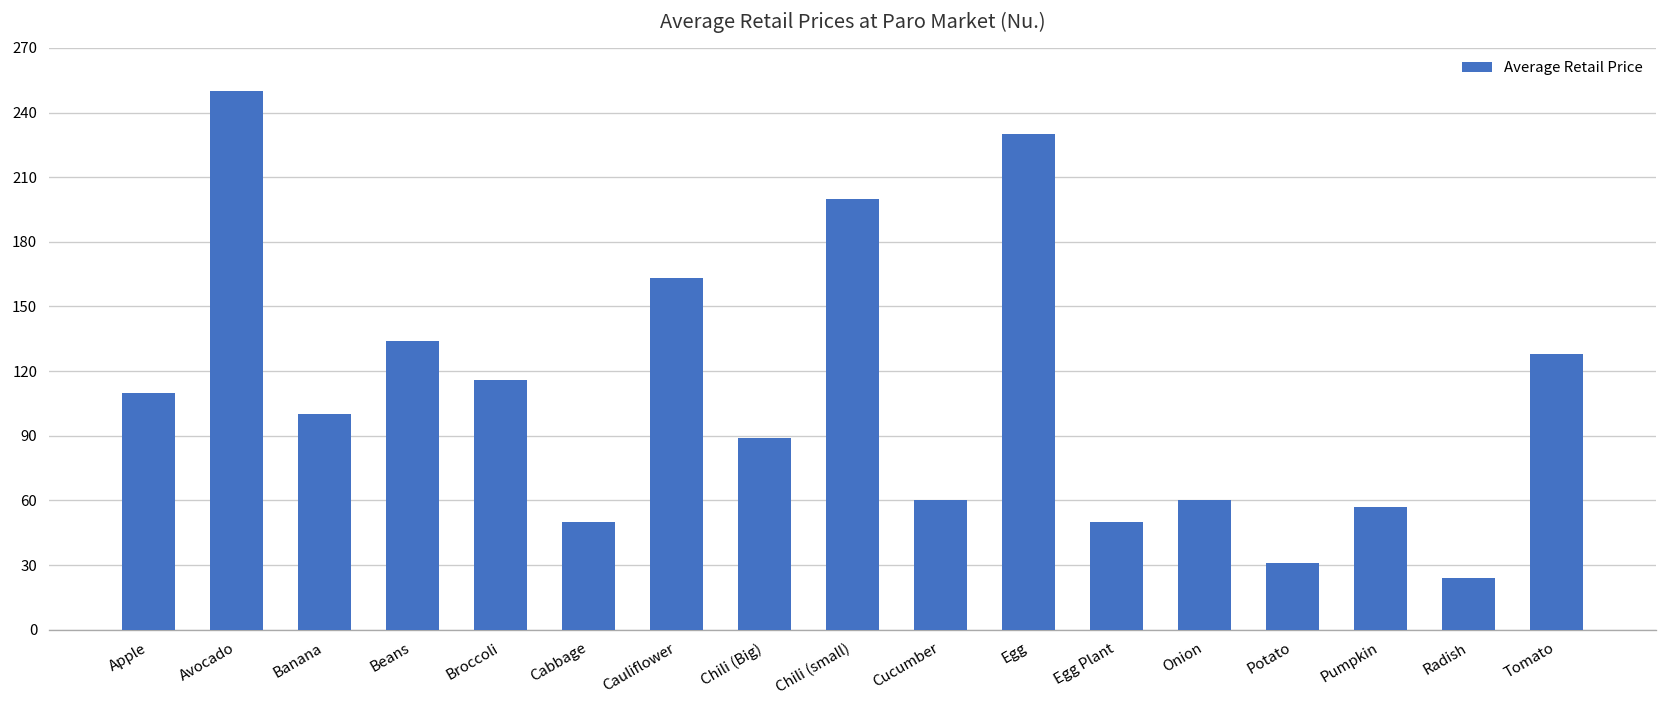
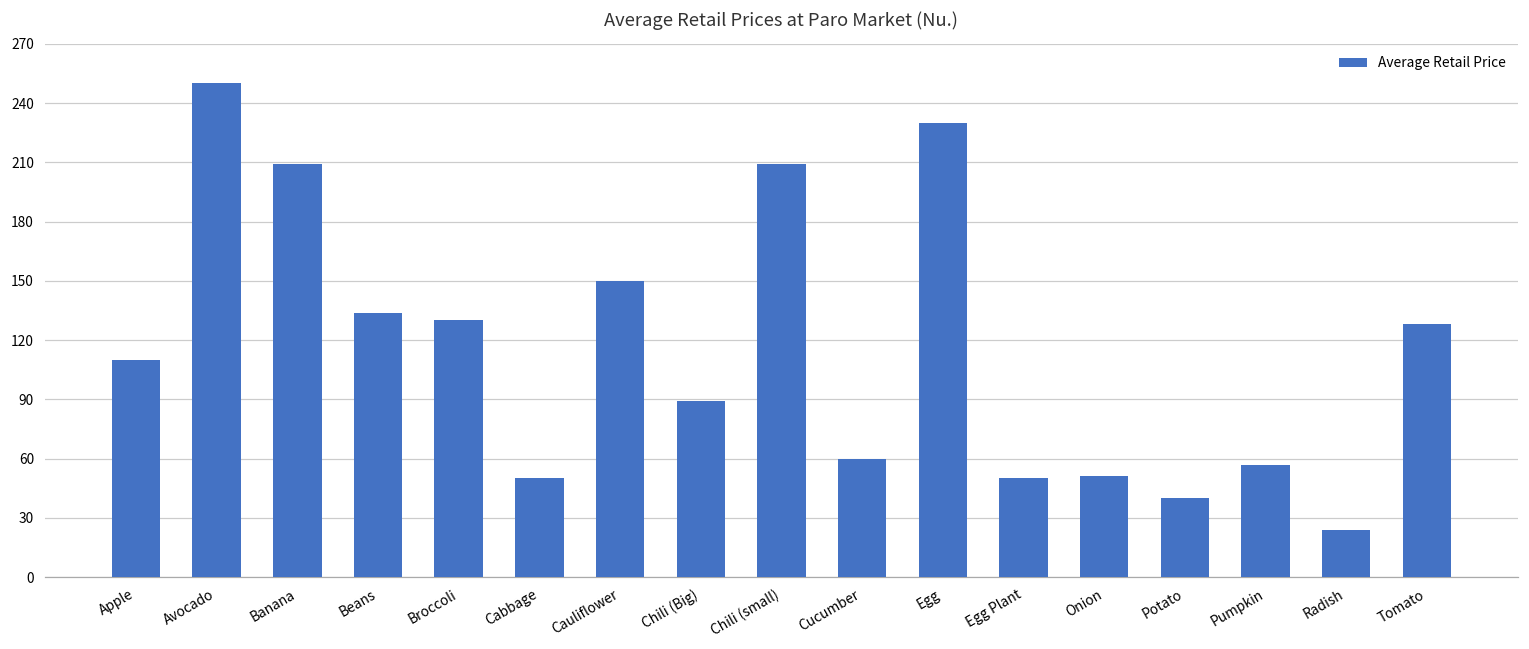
Banana: 100 -> 209
Broccoli: 116 -> 130
Cauliflower: 163 -> 150
Chili (small): 200 -> 209
Onion: 60 -> 51
Potato: 31 -> 40
